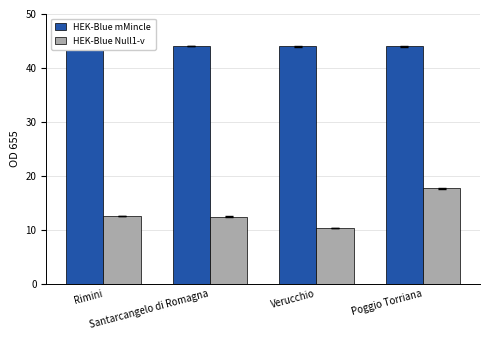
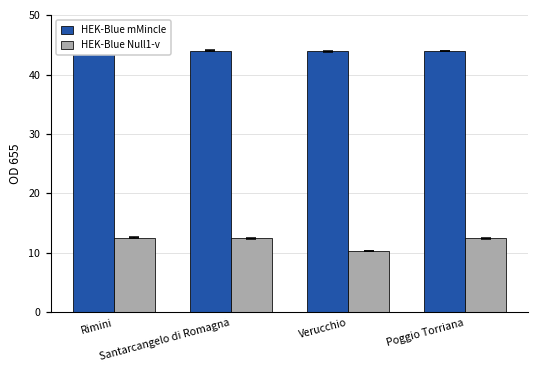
HEK-Blue Null1-v, Poggio Torriana: 18 -> 12
